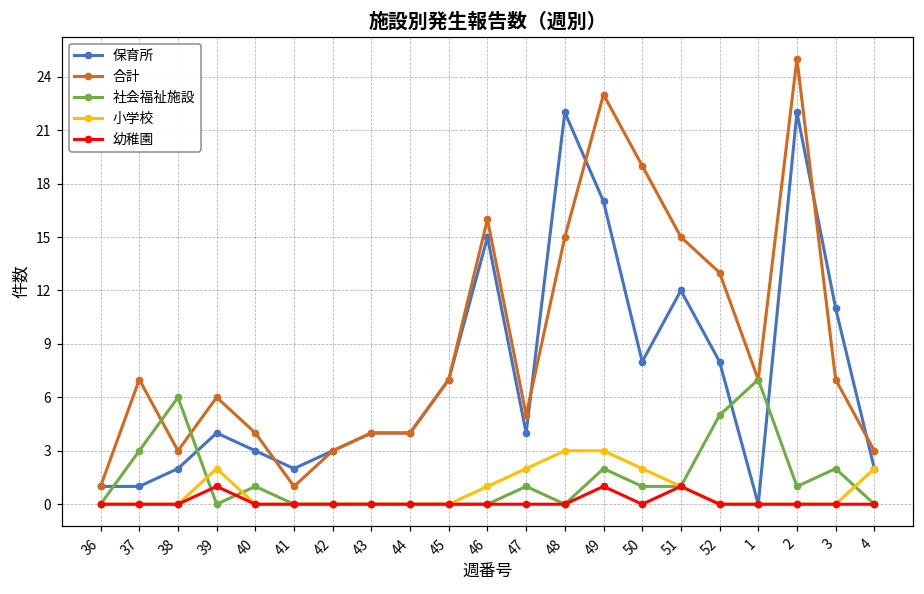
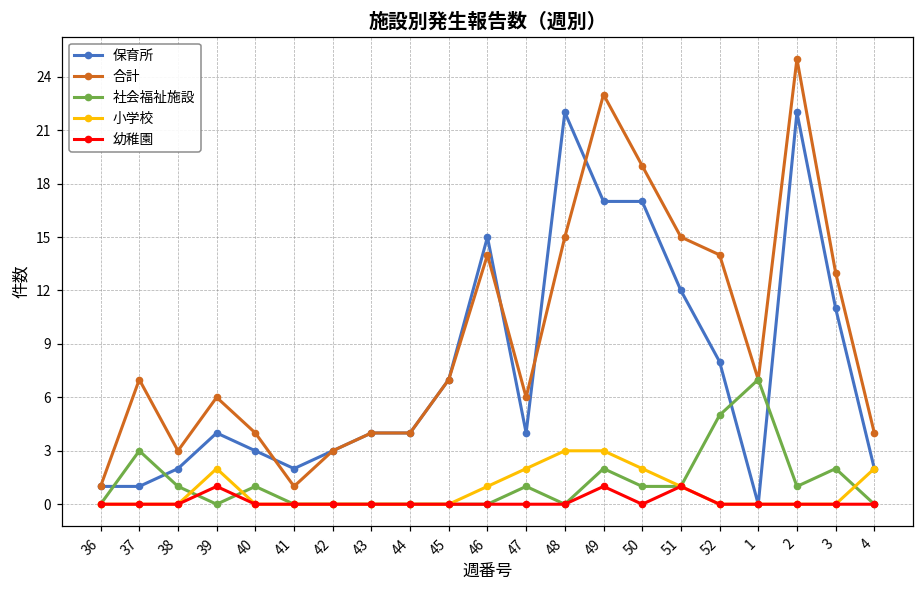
社会福祉施設, 38: 6 -> 1
合計, 46: 16 -> 14
合計, 47: 5 -> 6
保育所, 50: 8 -> 17
合計, 52: 13 -> 14
合計, 3: 7 -> 13
合計, 4: 3 -> 4
